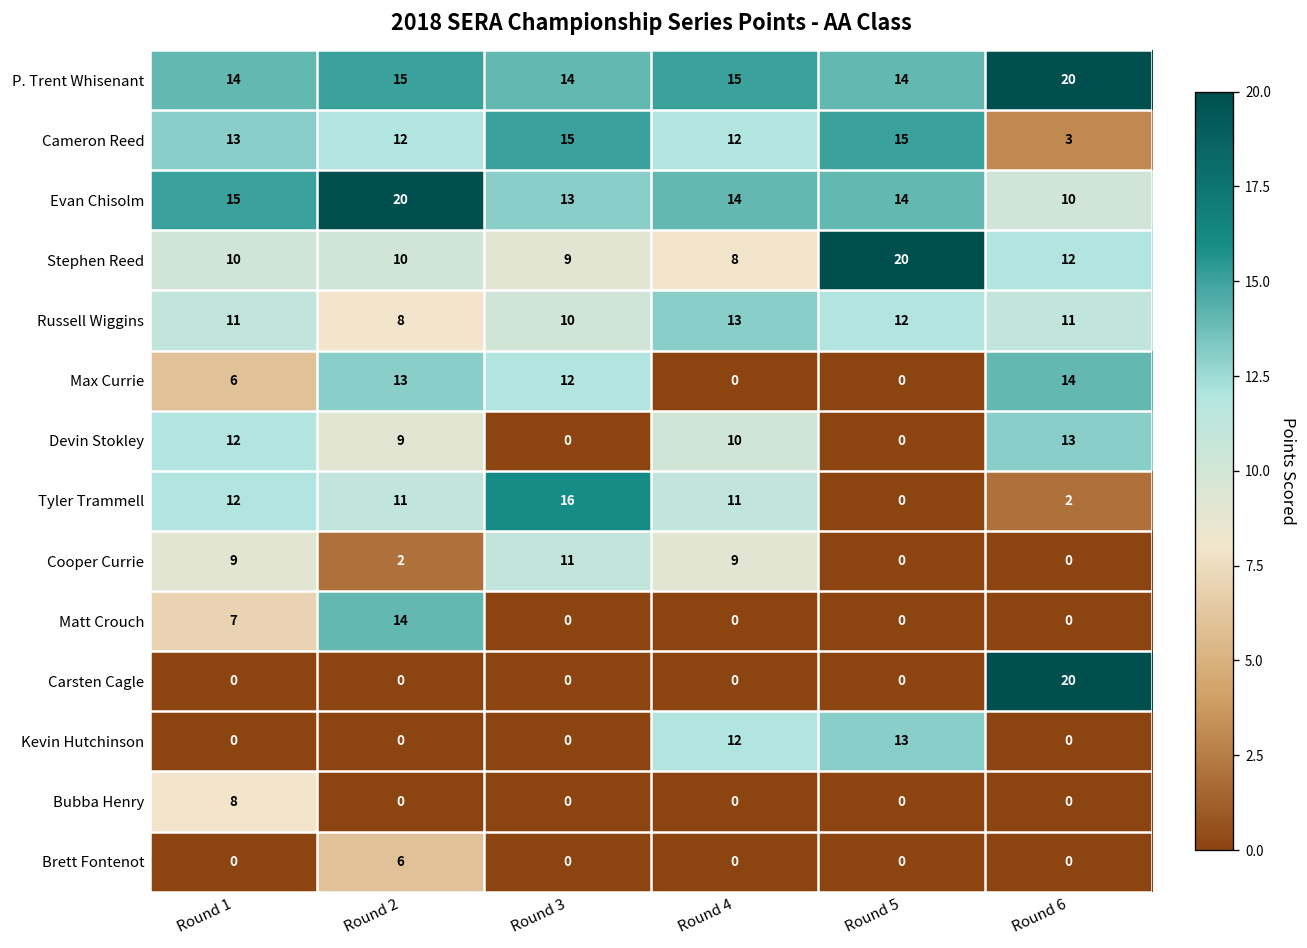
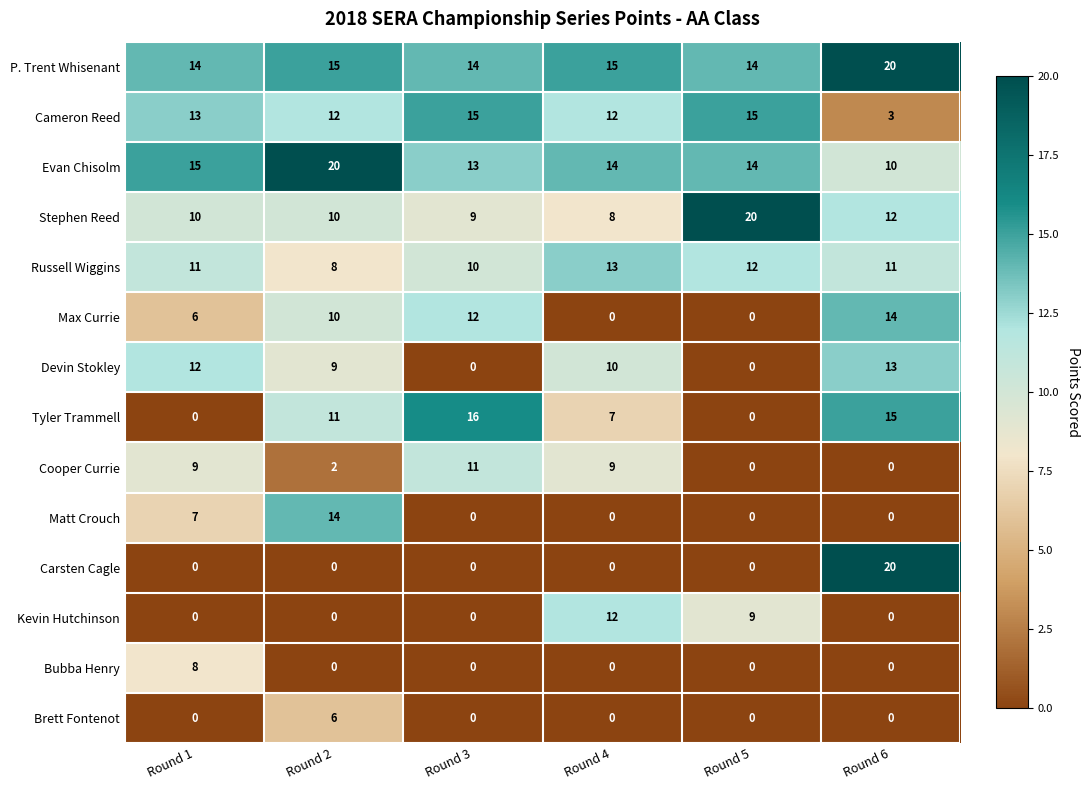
Max Currie, Round 2: 13 -> 10
Tyler Trammell, Round 1: 12 -> 0
Tyler Trammell, Round 4: 11 -> 7
Tyler Trammell, Round 6: 2 -> 15
Kevin Hutchinson, Round 5: 13 -> 9
